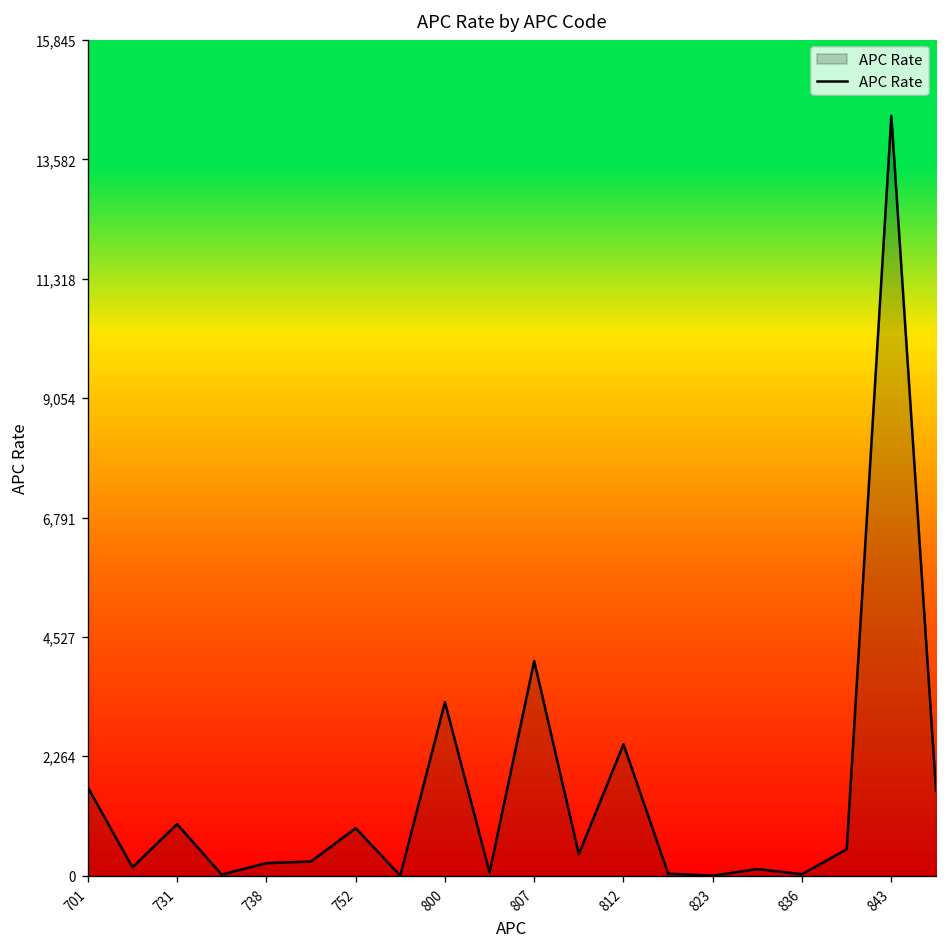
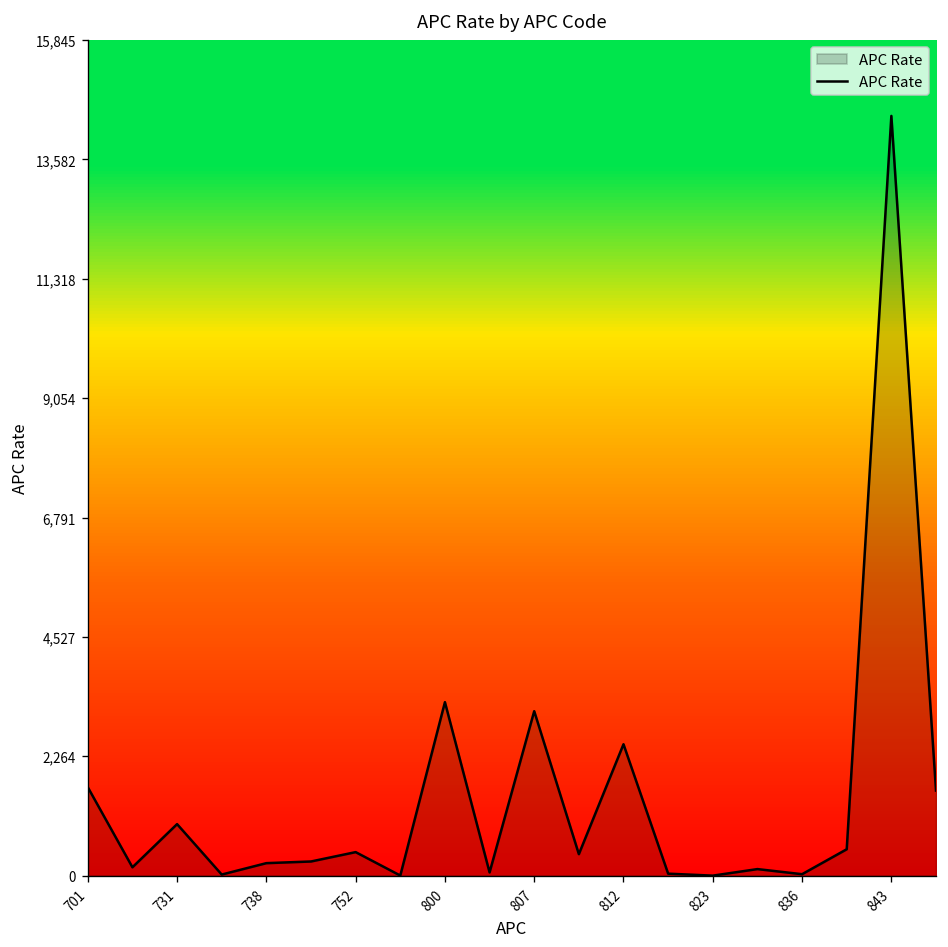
752: 900 -> 400
807: 4,100 -> 3,100
